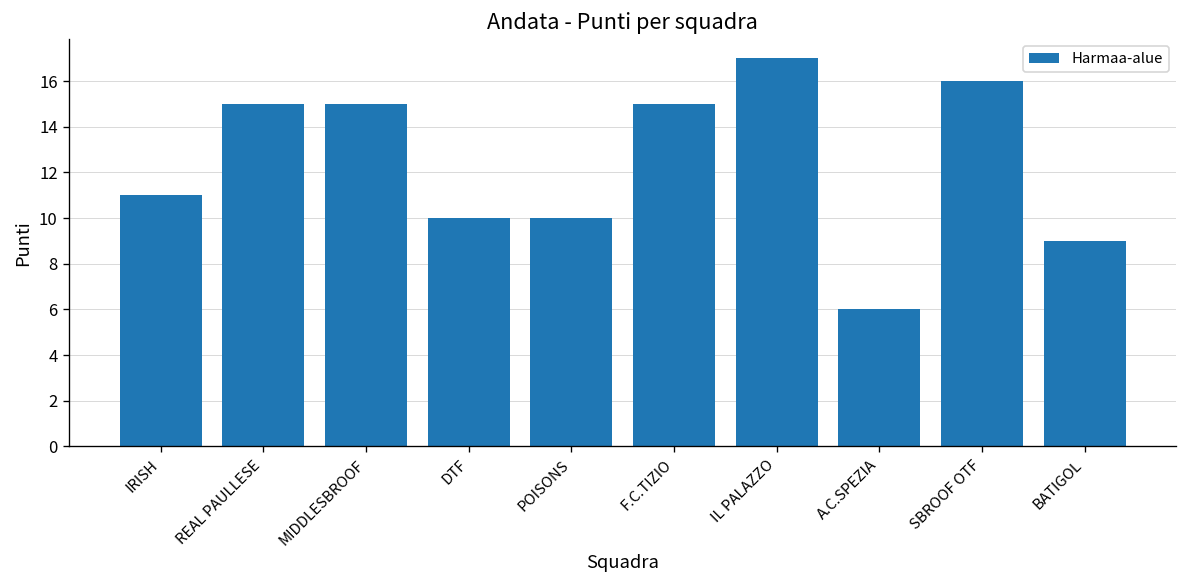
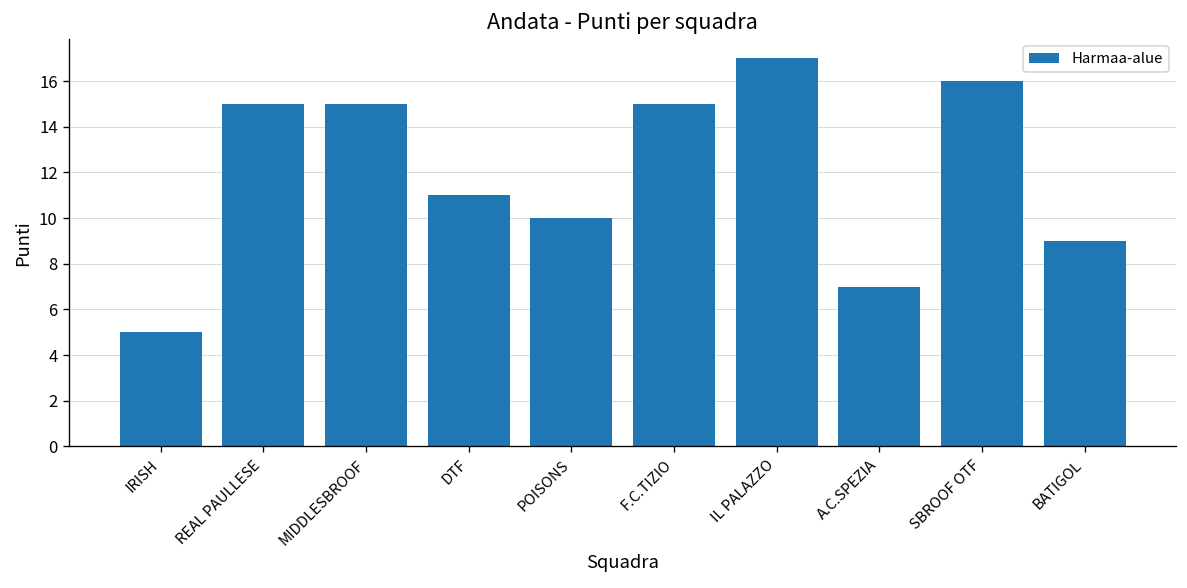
IRISH: 11 -> 5
DTF: 10 -> 11
A.C.SPEZIA: 6 -> 7
